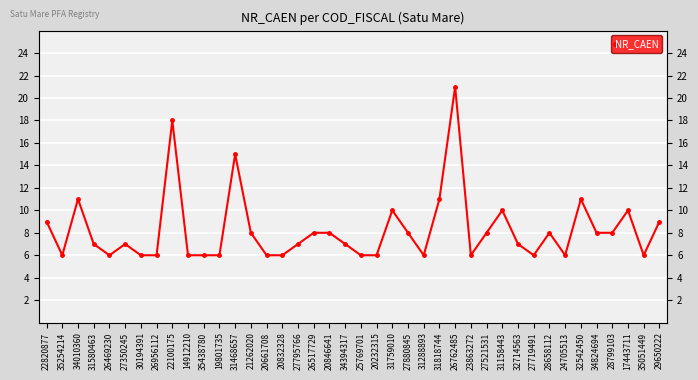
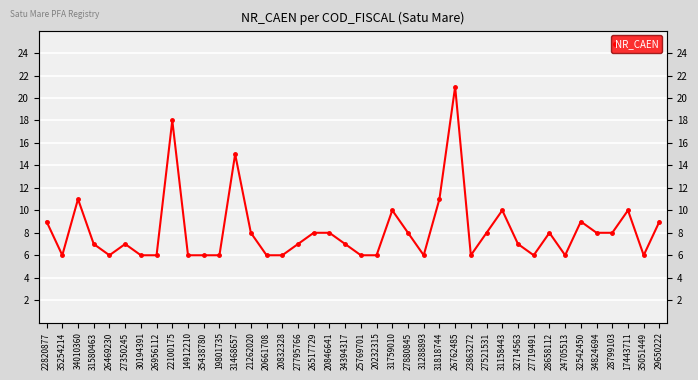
32542450: 11 -> 9
